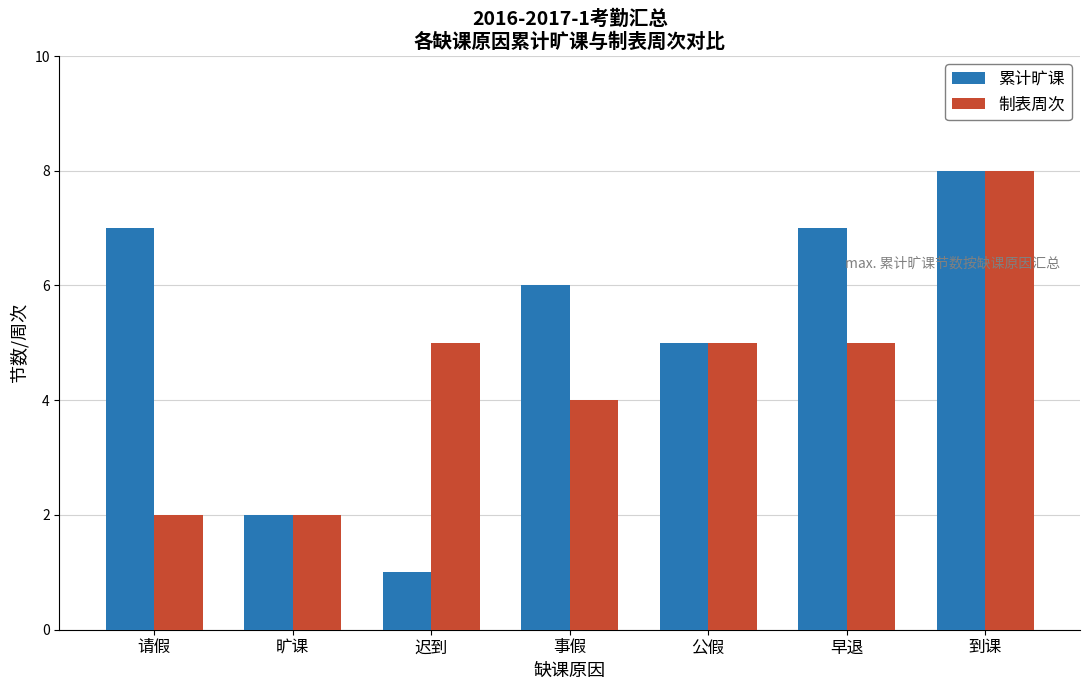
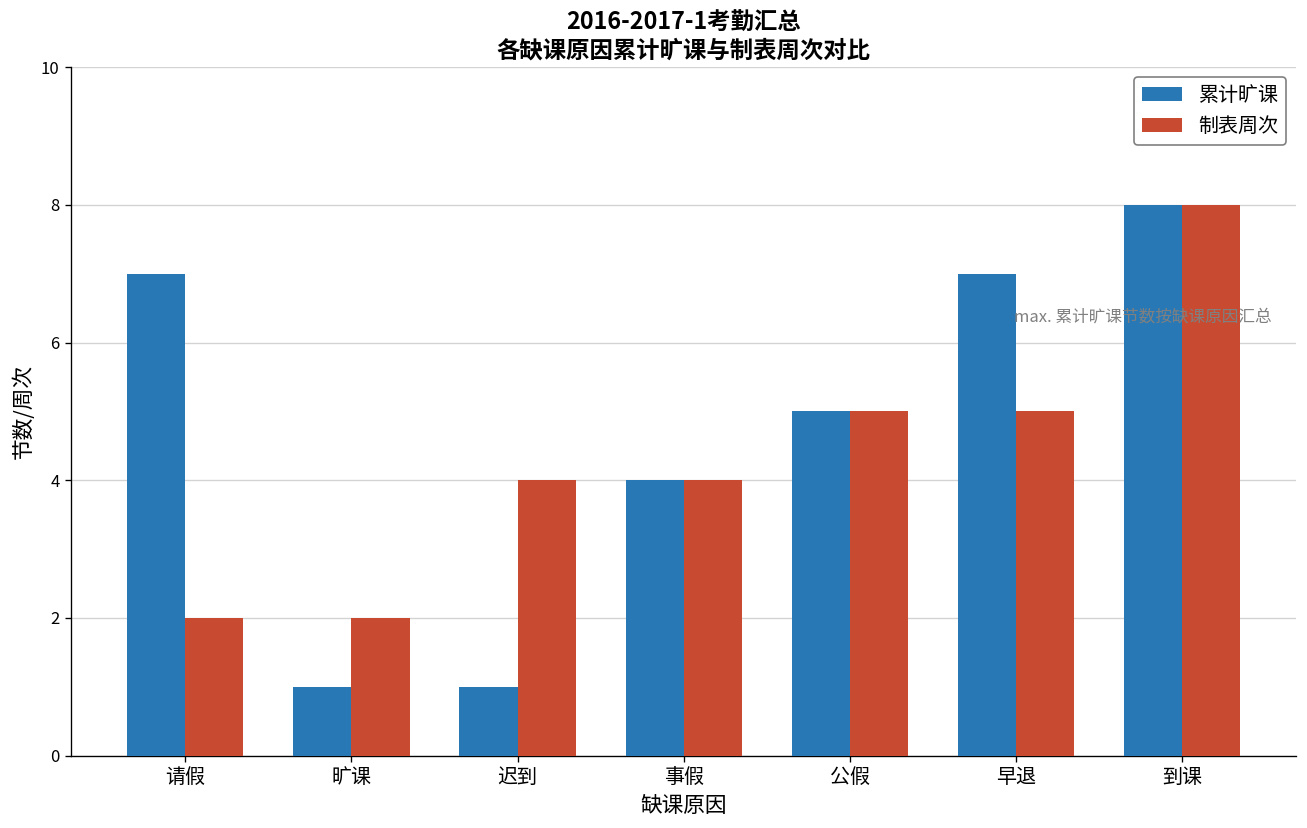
累计旷课, 旷课: 2 -> 1
制表周次, 迟到: 5 -> 4
累计旷课, 事假: 6 -> 4
